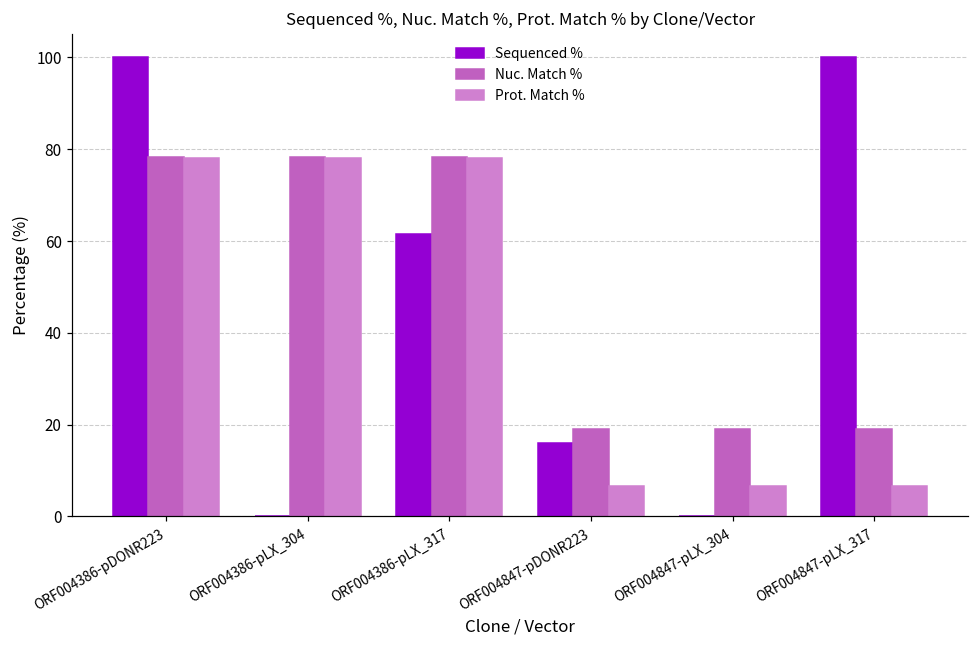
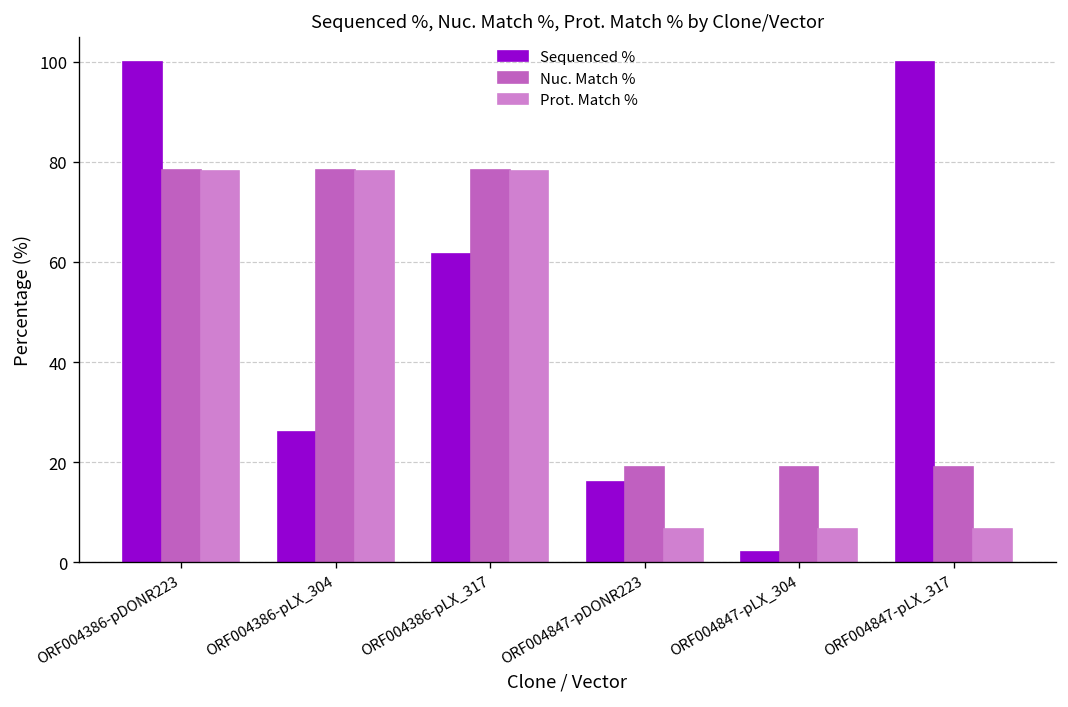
Sequenced %, ORF004386-pLX_304: 0 -> 26
Sequenced %, ORF004847-pLX_304: 0 -> 2
